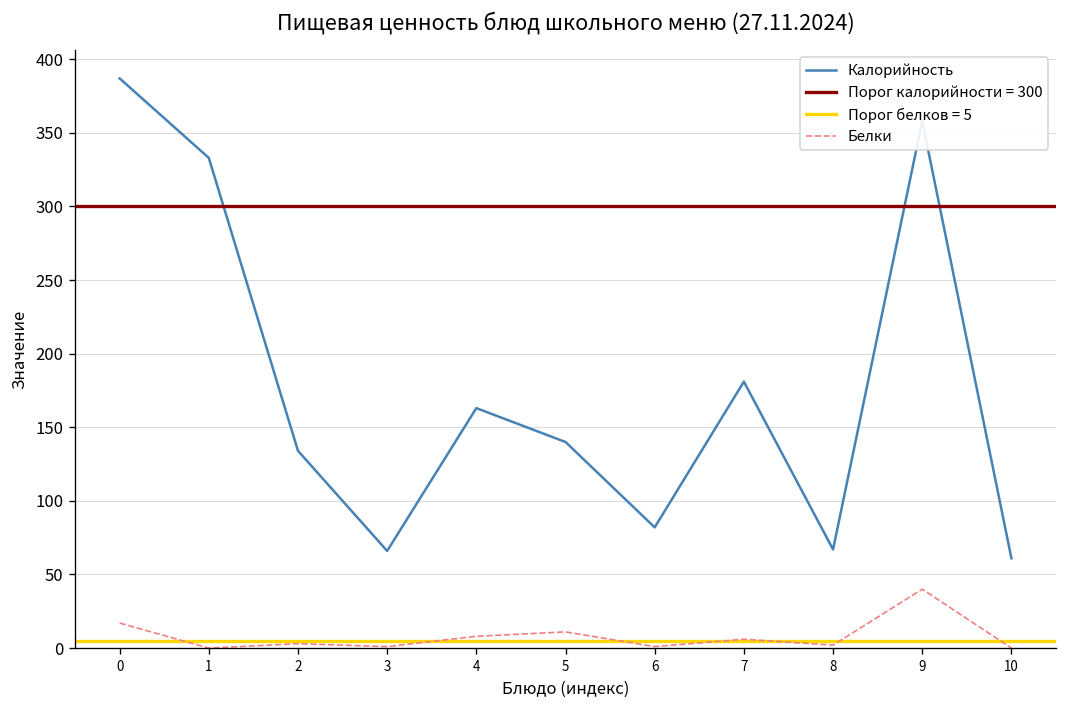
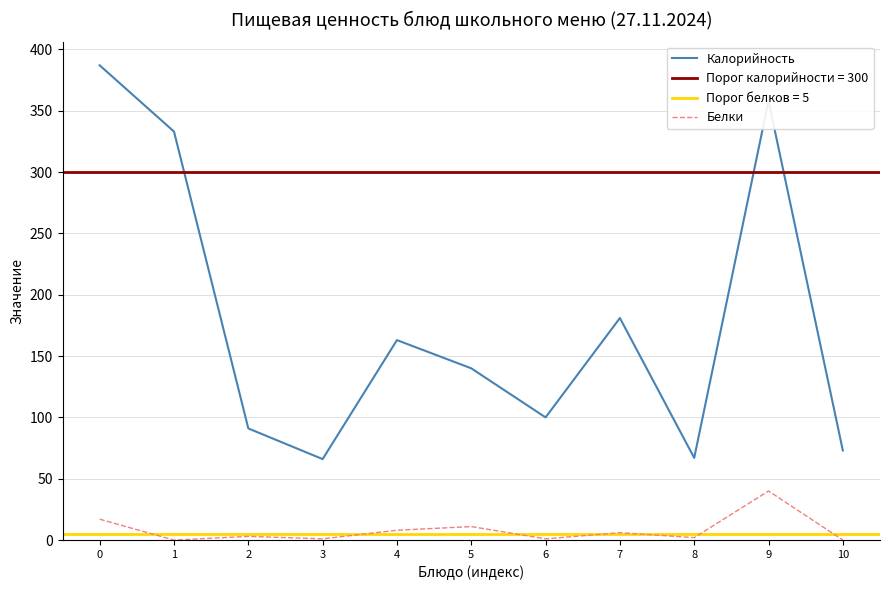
Калорийность, 2: 134 -> 91
Калорийность, 6: 82 -> 100
Калорийность, 10: 61 -> 73
